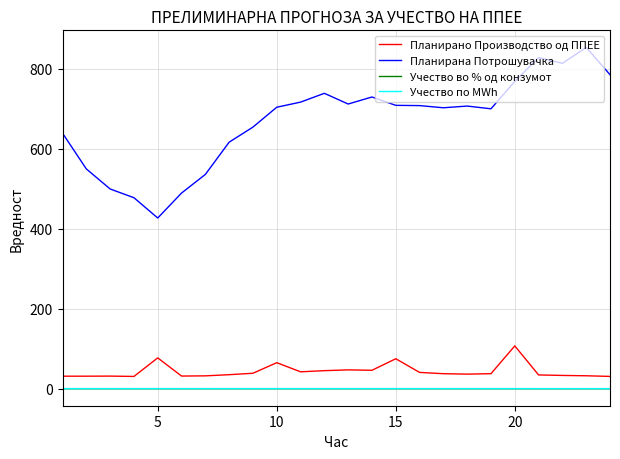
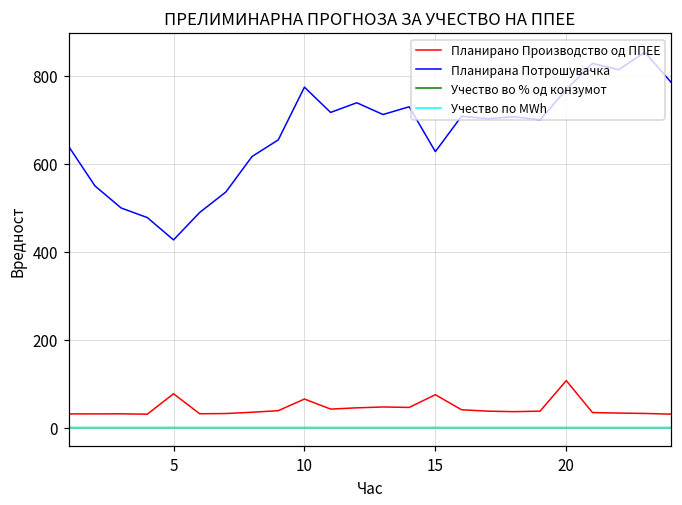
Планирана Потрошувачка, 10: 700 -> 770
Планирана Потрошувачка, 15: 710 -> 630
